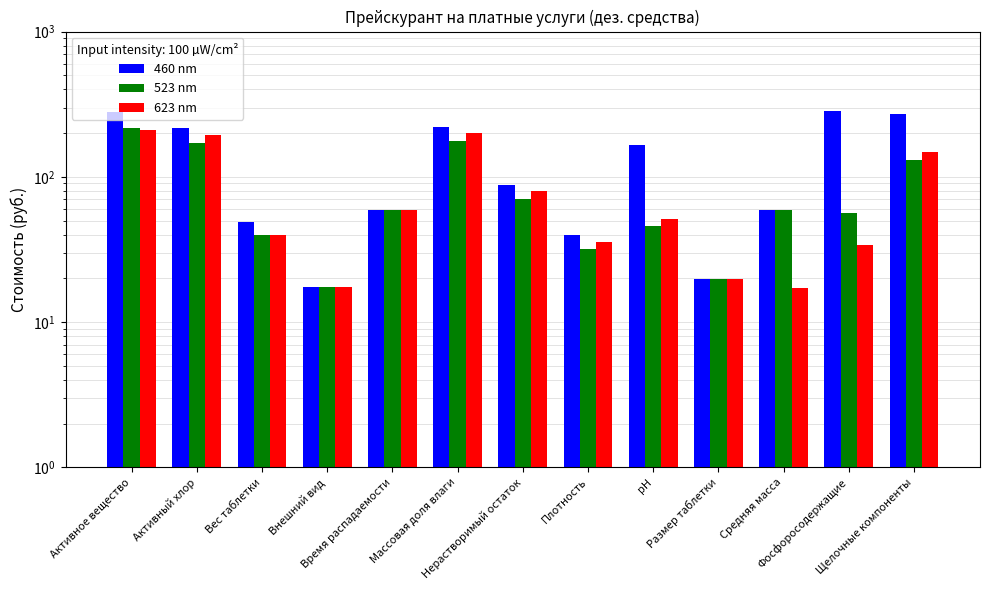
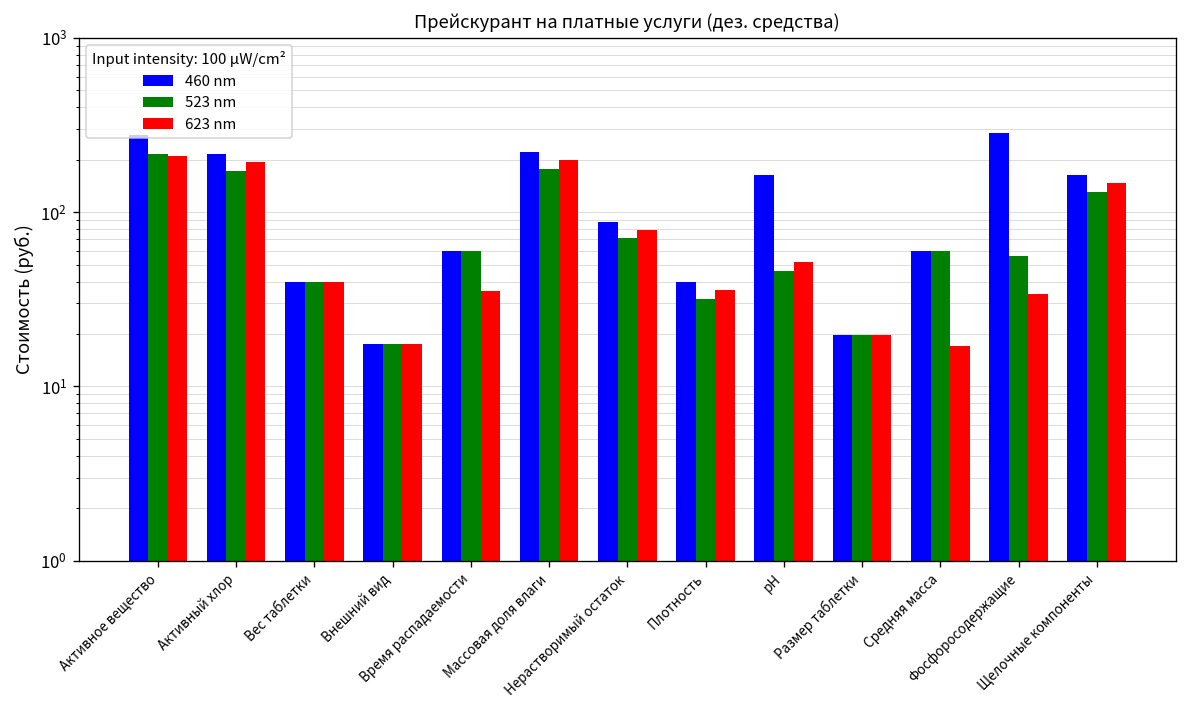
460 nm, Вес таблетки: 49 -> 40
623 nm, Время распадаемости: 60 -> 35
460 nm, Щелочные компоненты: 270 -> 160
